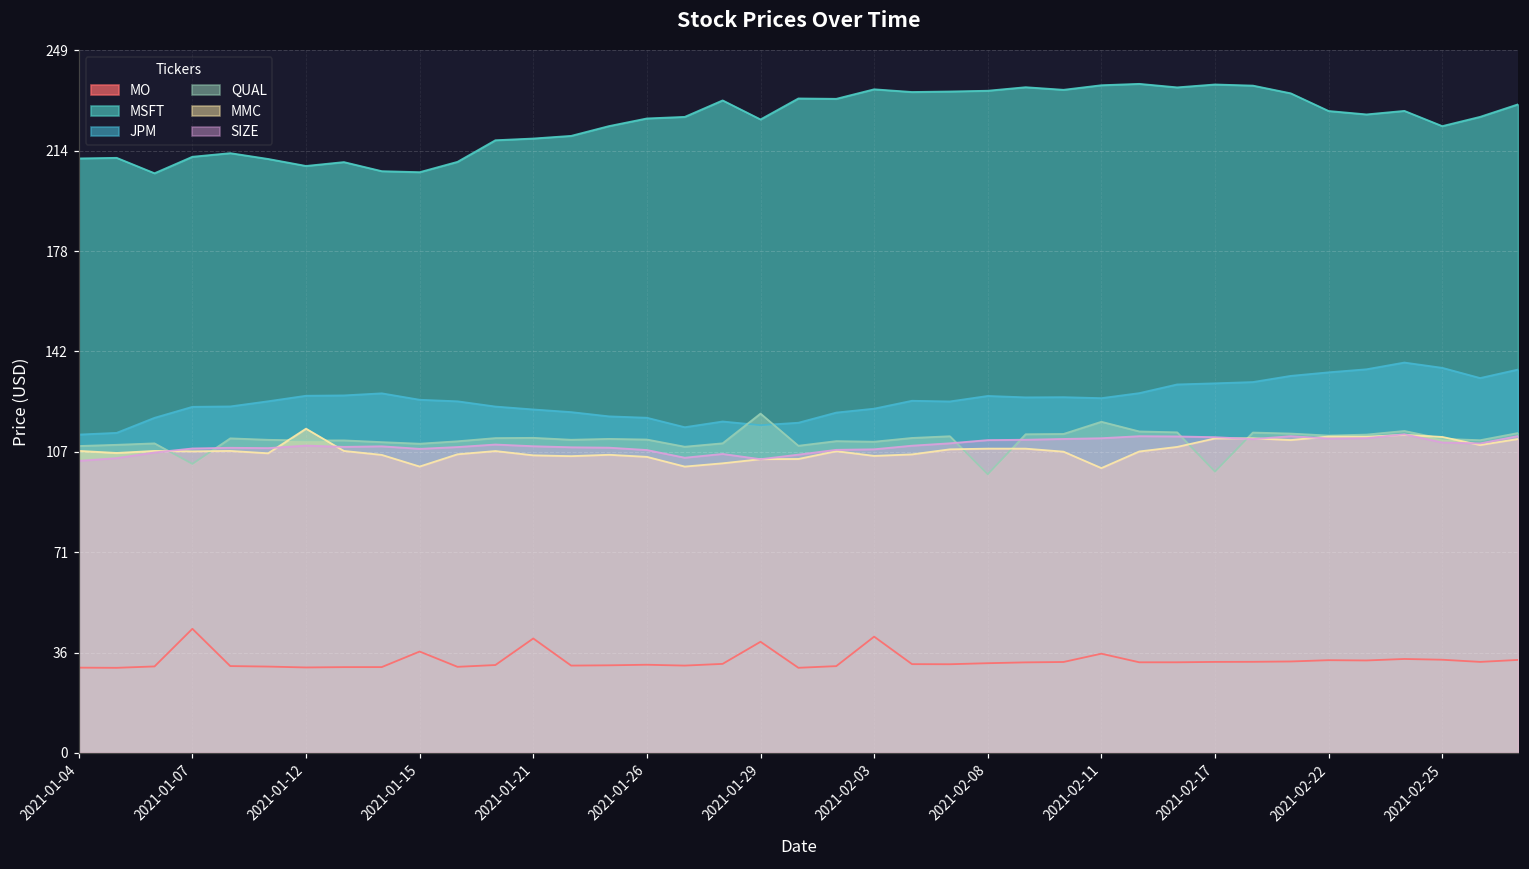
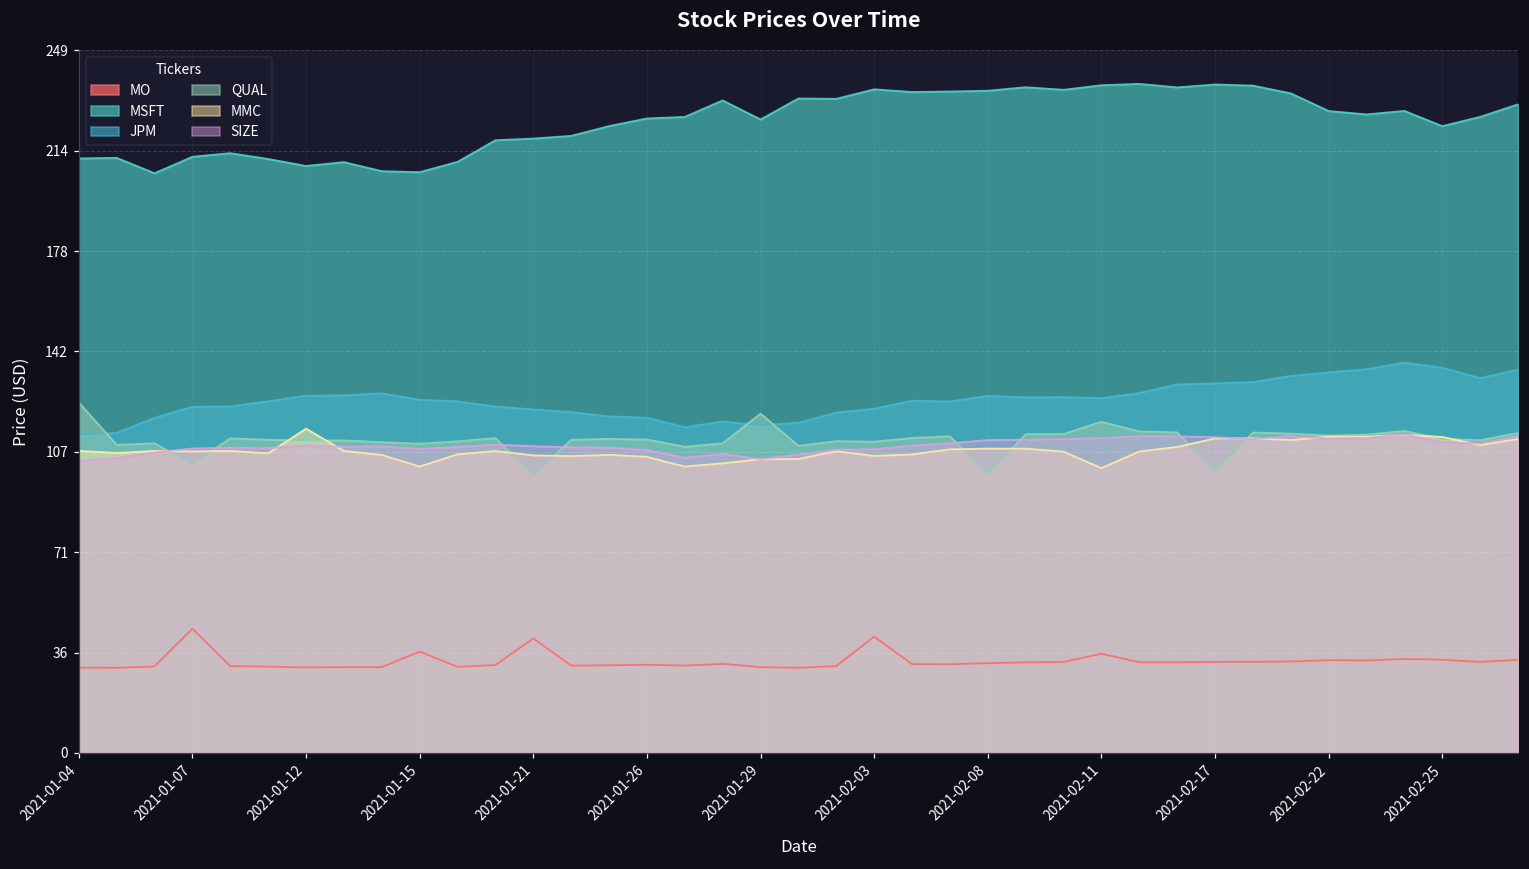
QUAL, 2021-01-04: 109 -> 124
QUAL, 2021-01-21: 112 -> 99
MO, 2021-01-29: 39 -> 30
